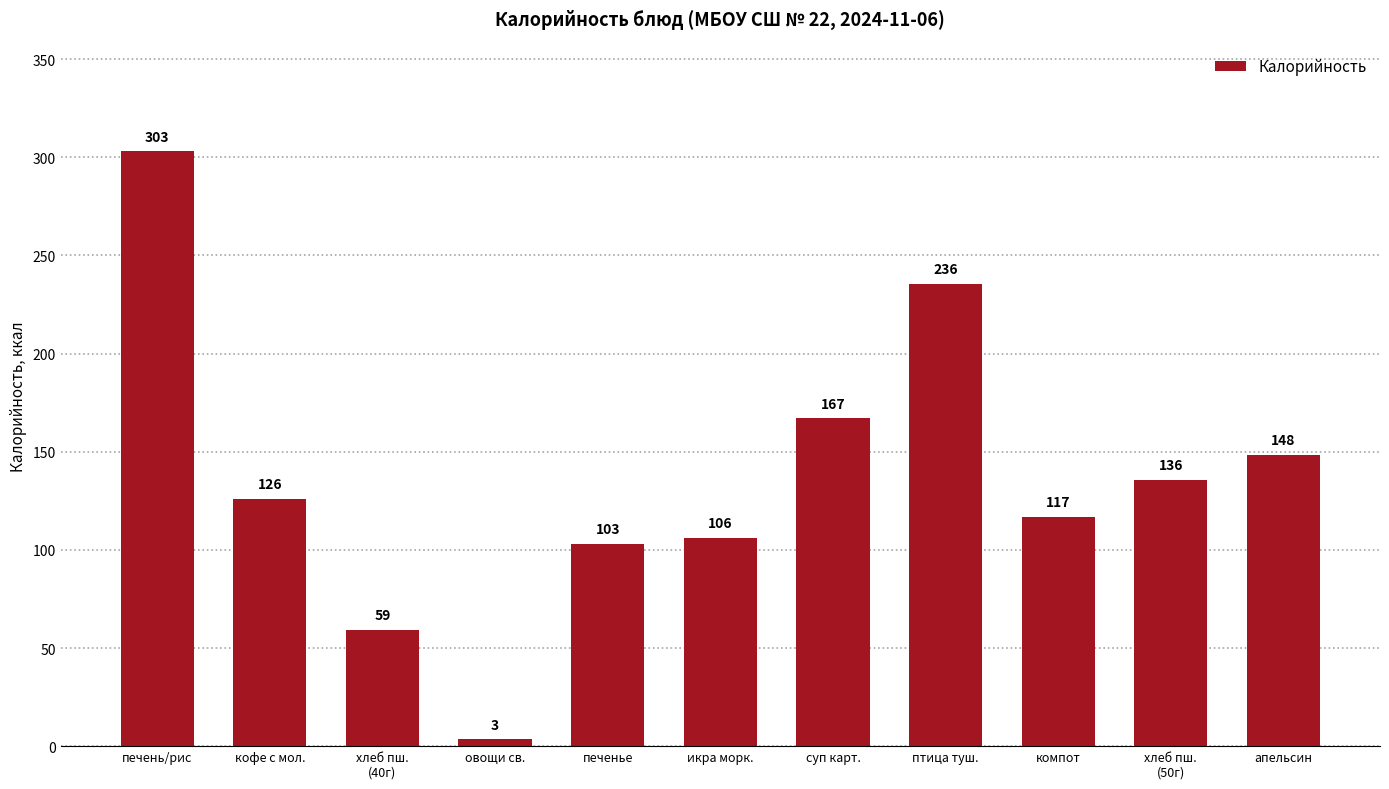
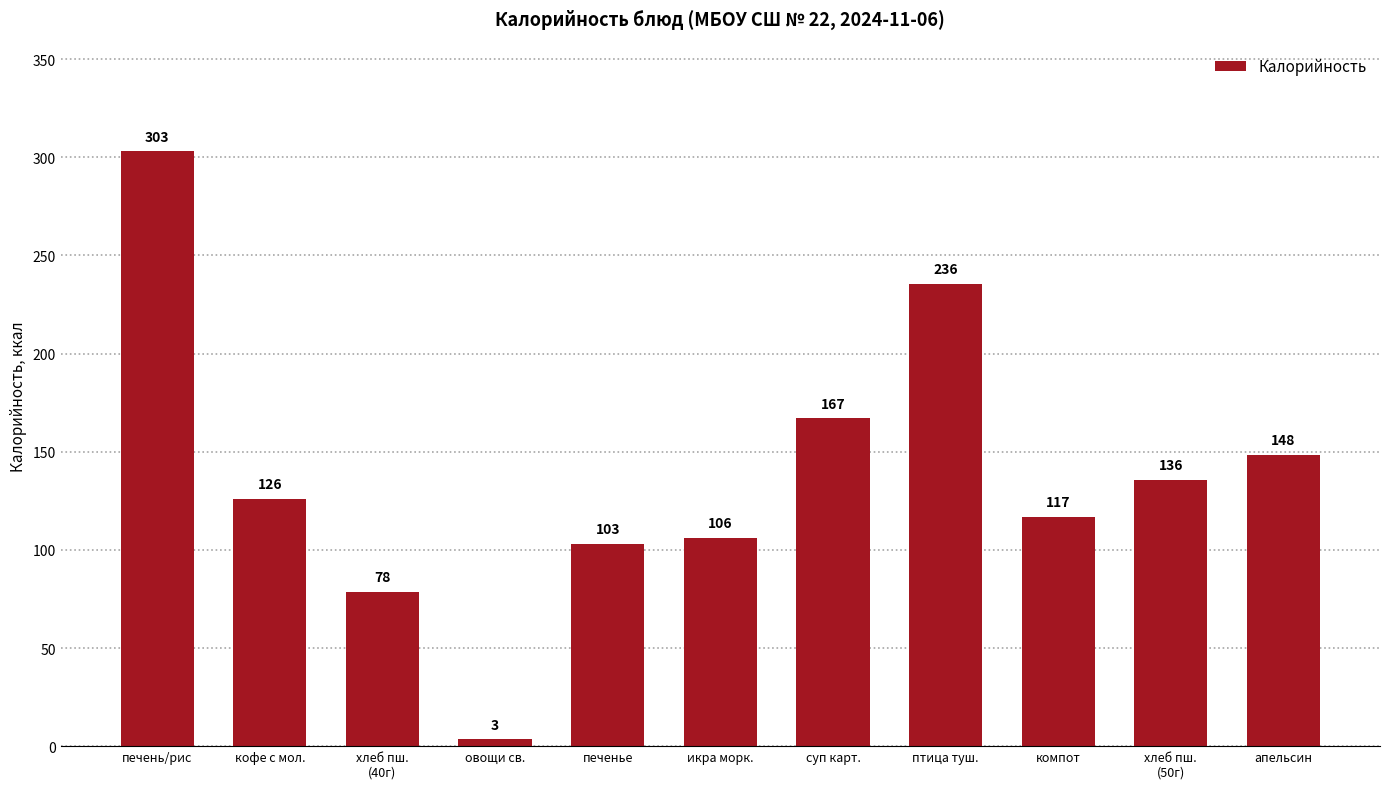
хлеб пш. (40г): 59 -> 78
